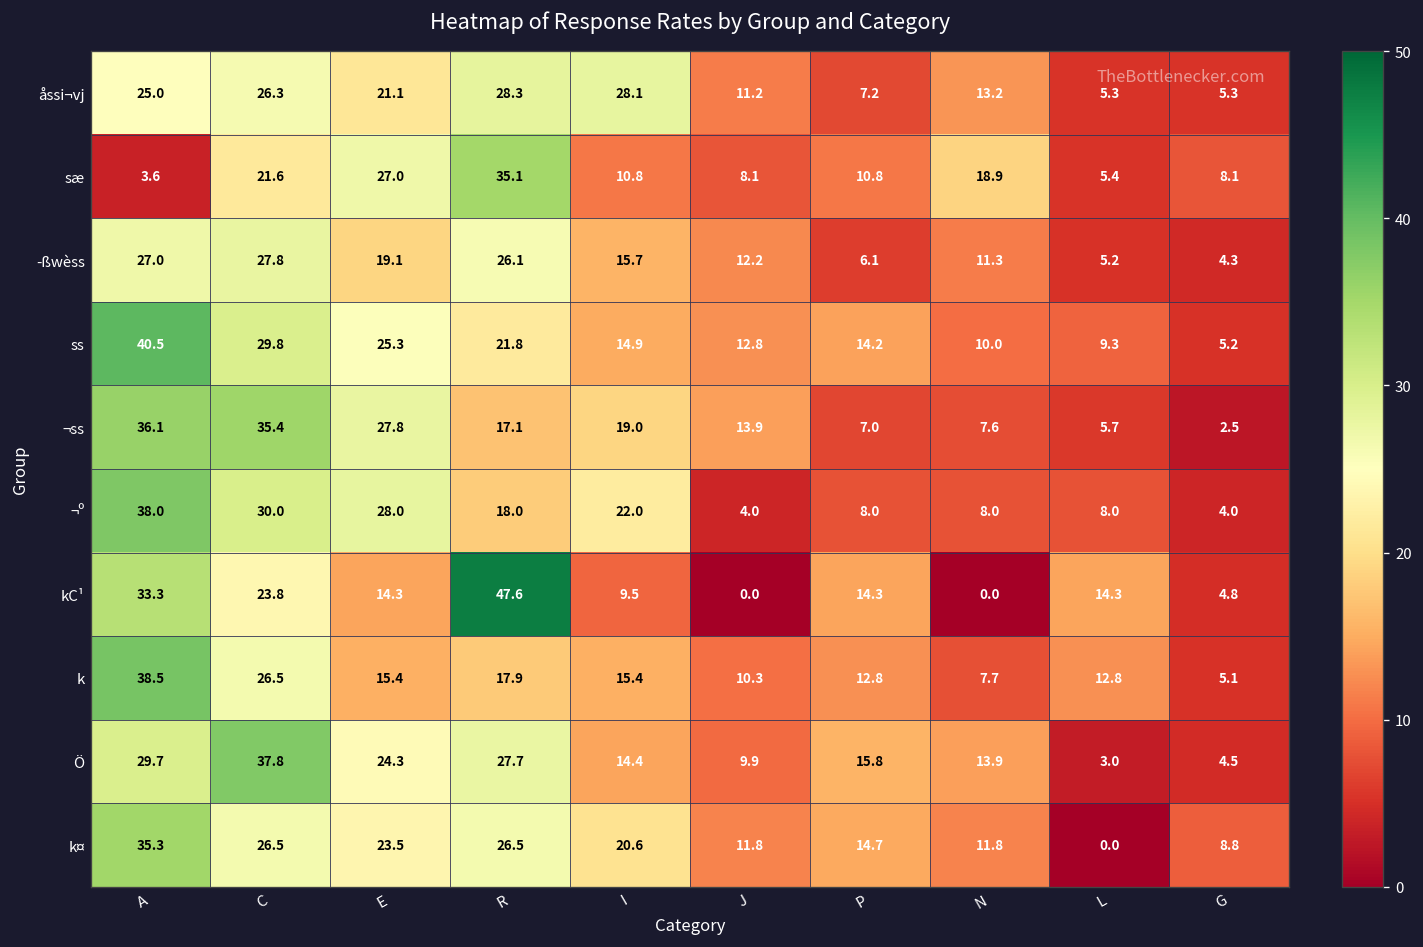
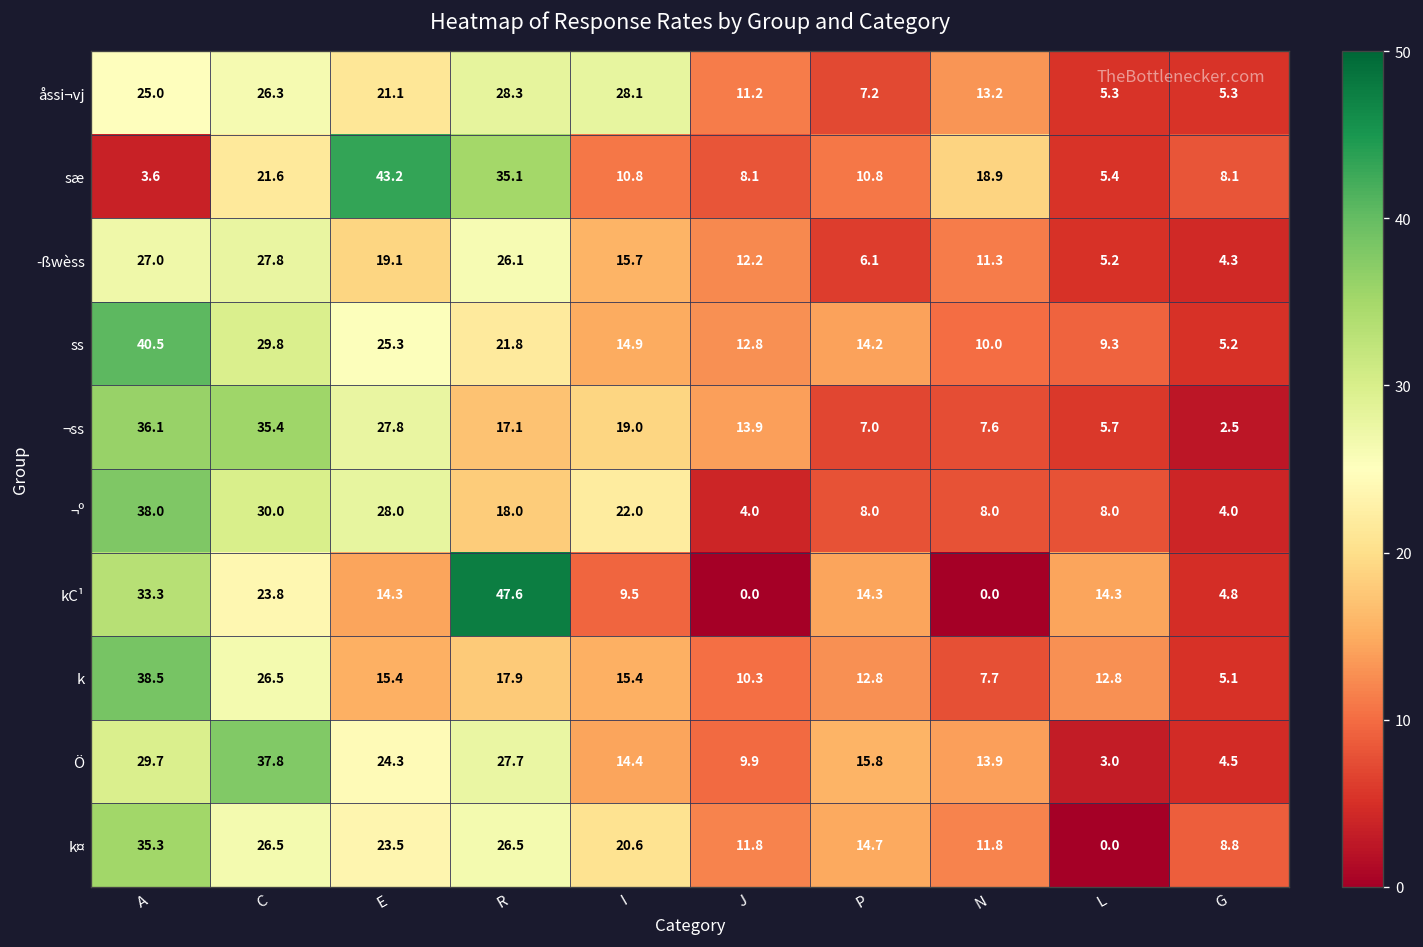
sæ, E: 27.0 -> 43.2
